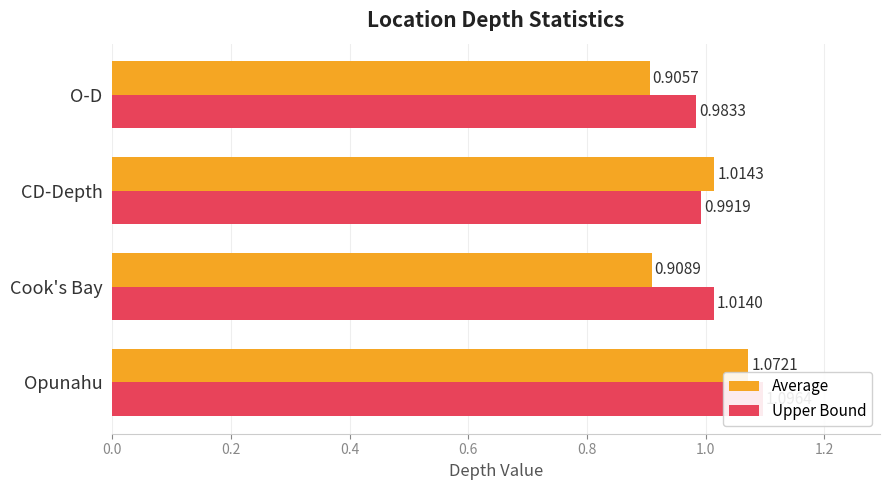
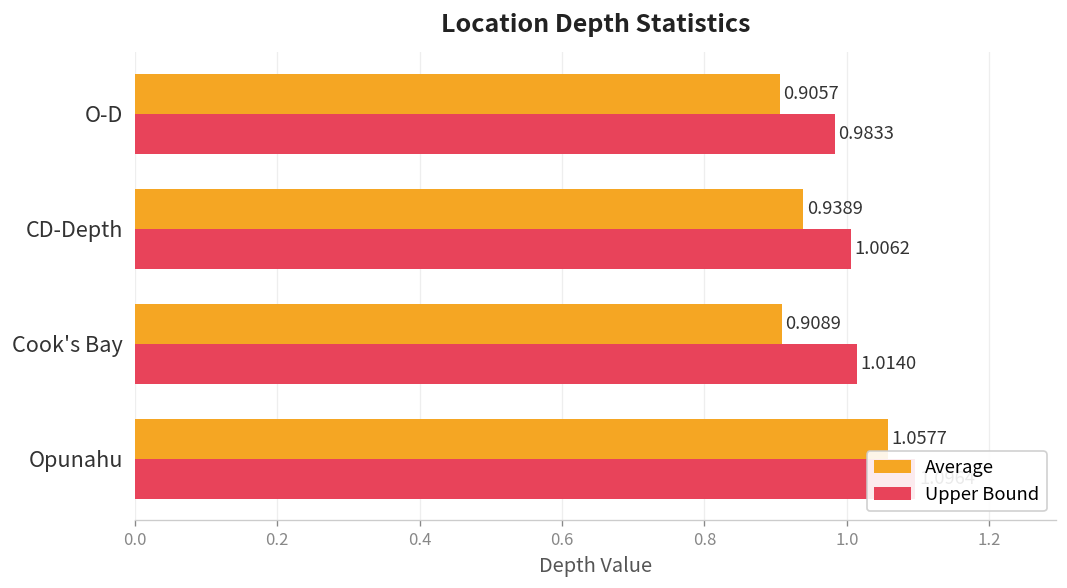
Average, CD-Depth: 1.0143 -> 0.9389
Upper Bound, CD-Depth: 0.9919 -> 1.0062
Average, Opunahu: 1.07 -> 1.06
